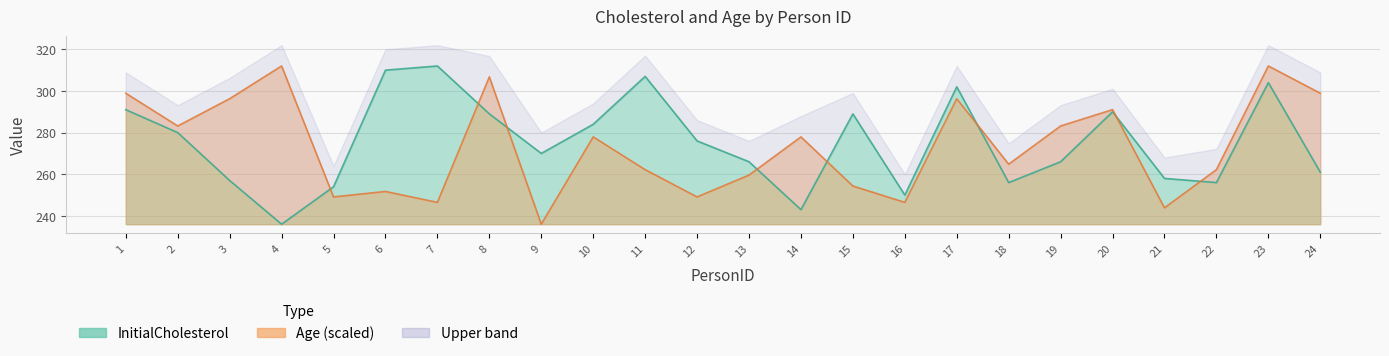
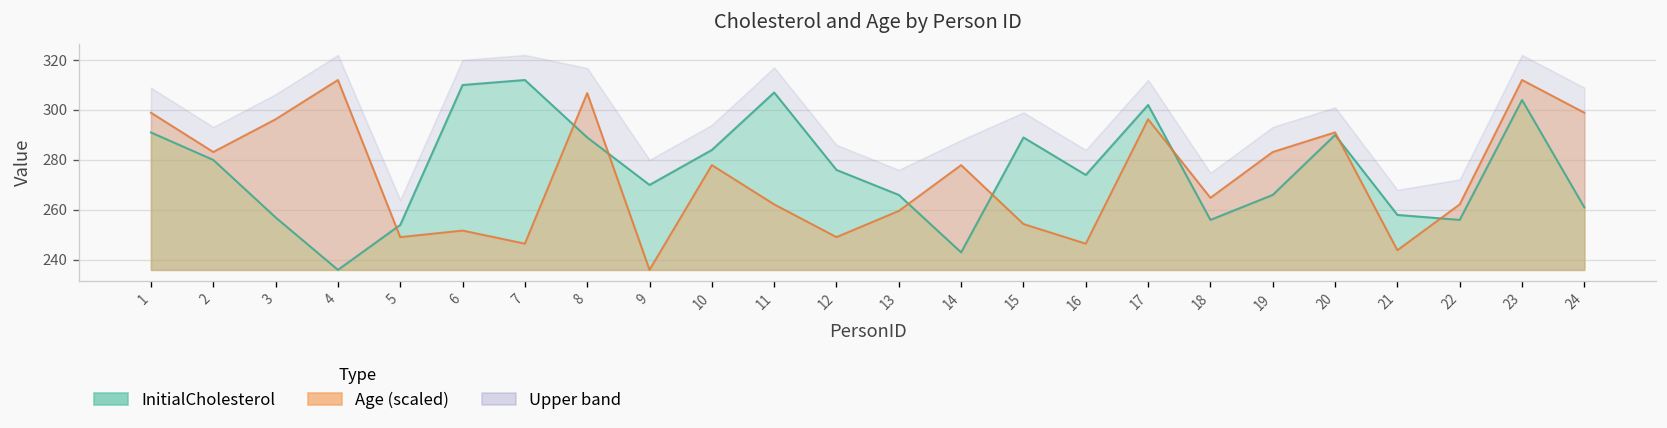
InitialCholesterol, 16: 250 -> 274
